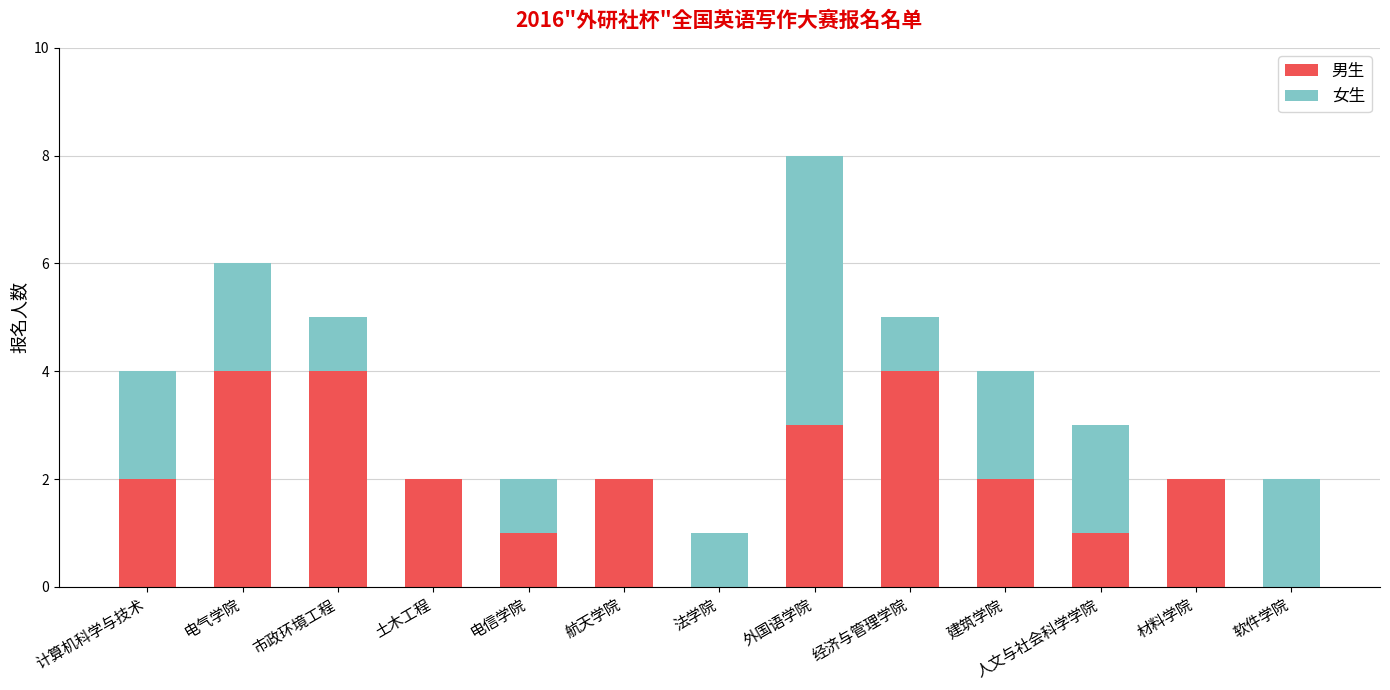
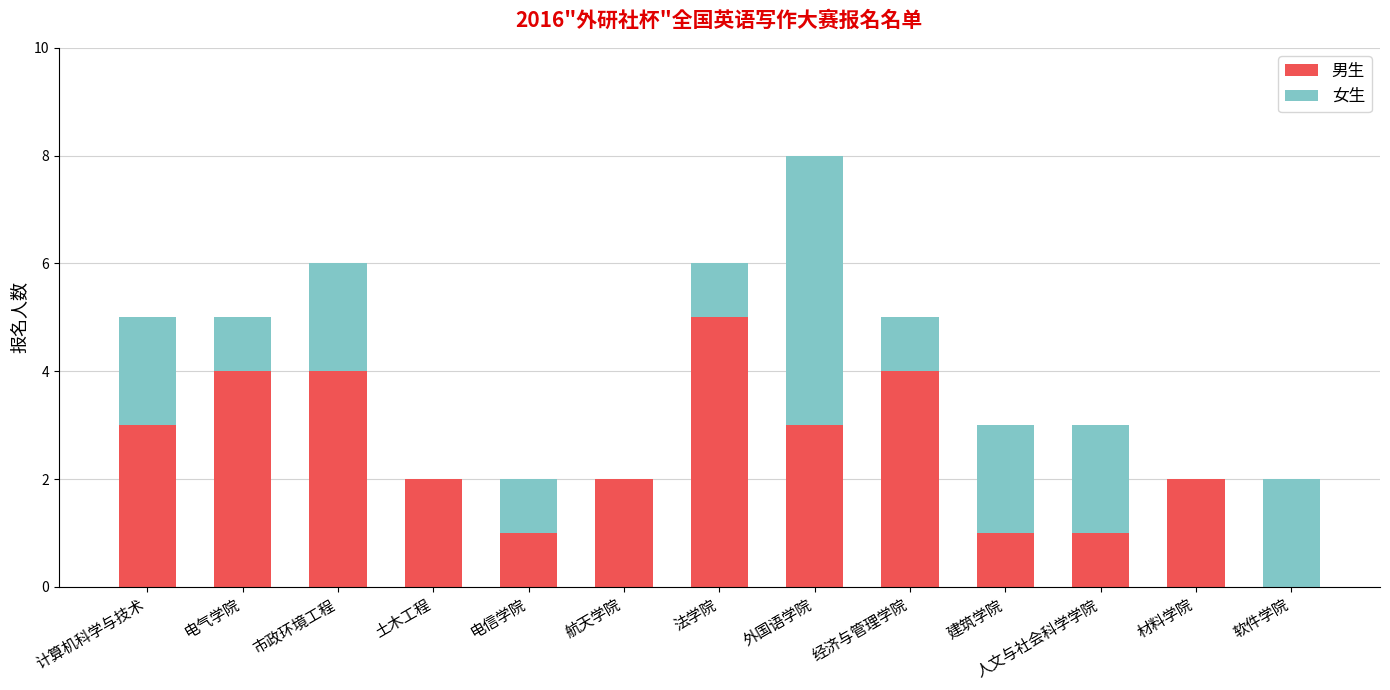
男生, 计算机科学与技术: 2 -> 3
女生, 电气学院: 2 -> 1
女生, 市政环境工程: 1 -> 2
男生, 法学院: 0 -> 5
男生, 建筑学院: 2 -> 1
